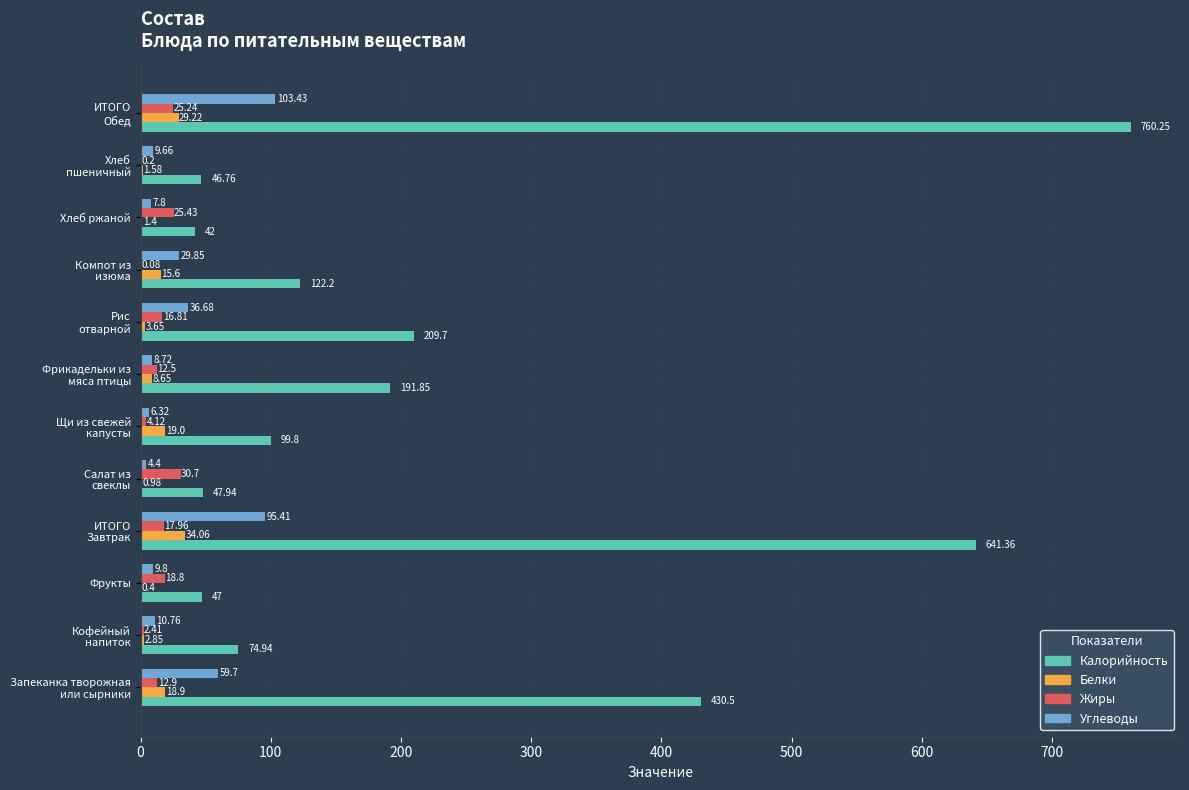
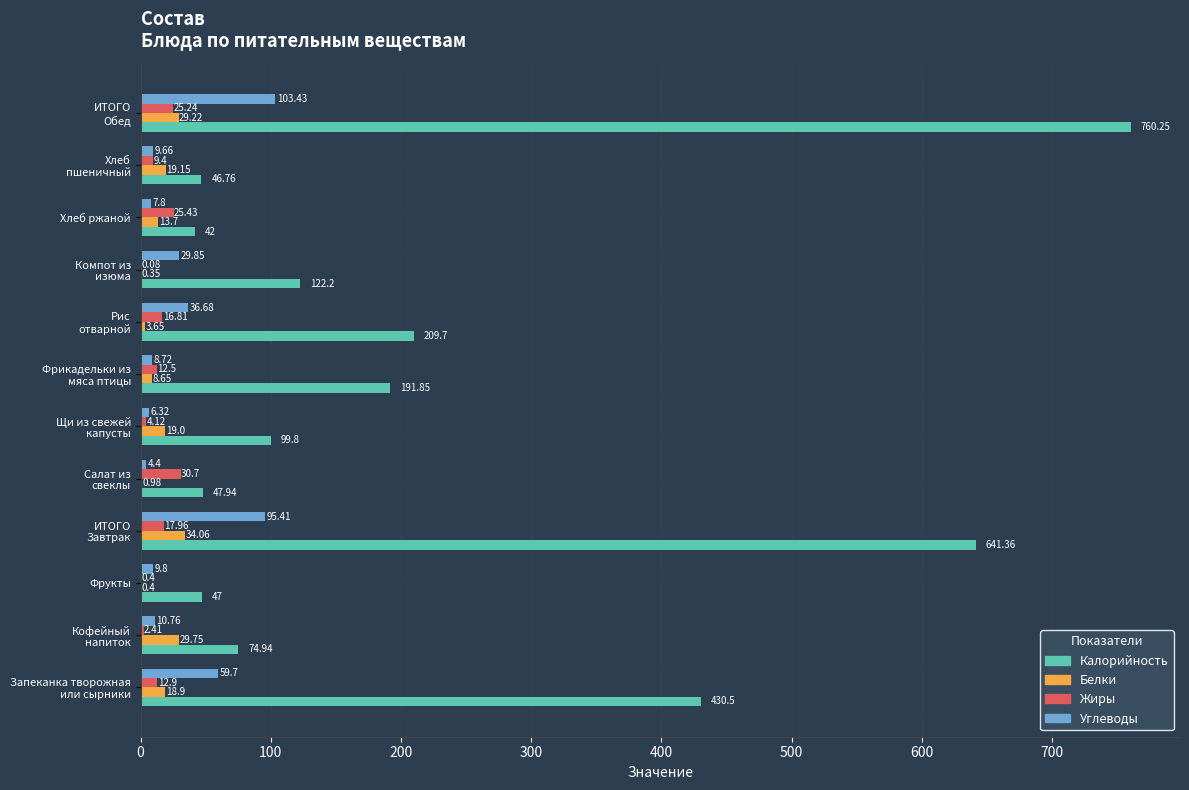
Жиры, Хлеб пшеничный: 0.2 -> 9.4
Белки, Хлеб пшеничный: 1.58 -> 19.15
Белки, Хлеб ржаной: 1.4 -> 13.7
Белки, Компот из изюма: 15.6 -> 0.35
Жиры, Фрукты: 18.8 -> 0.4
Белки, Кофейный напиток: 2.85 -> 29.75
